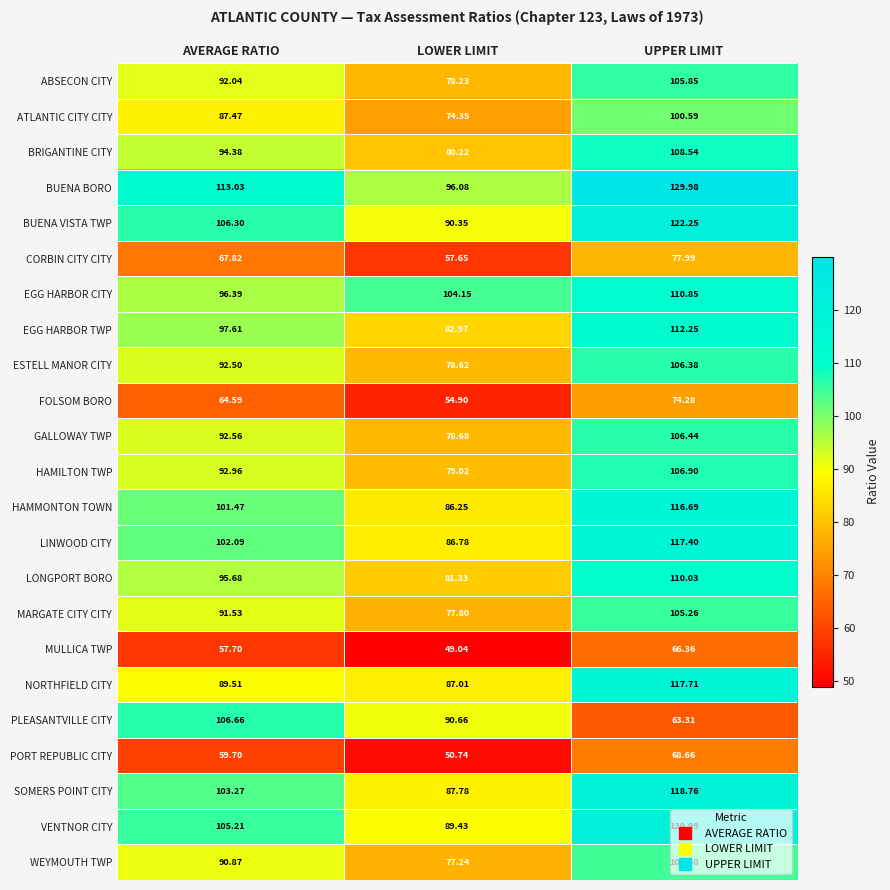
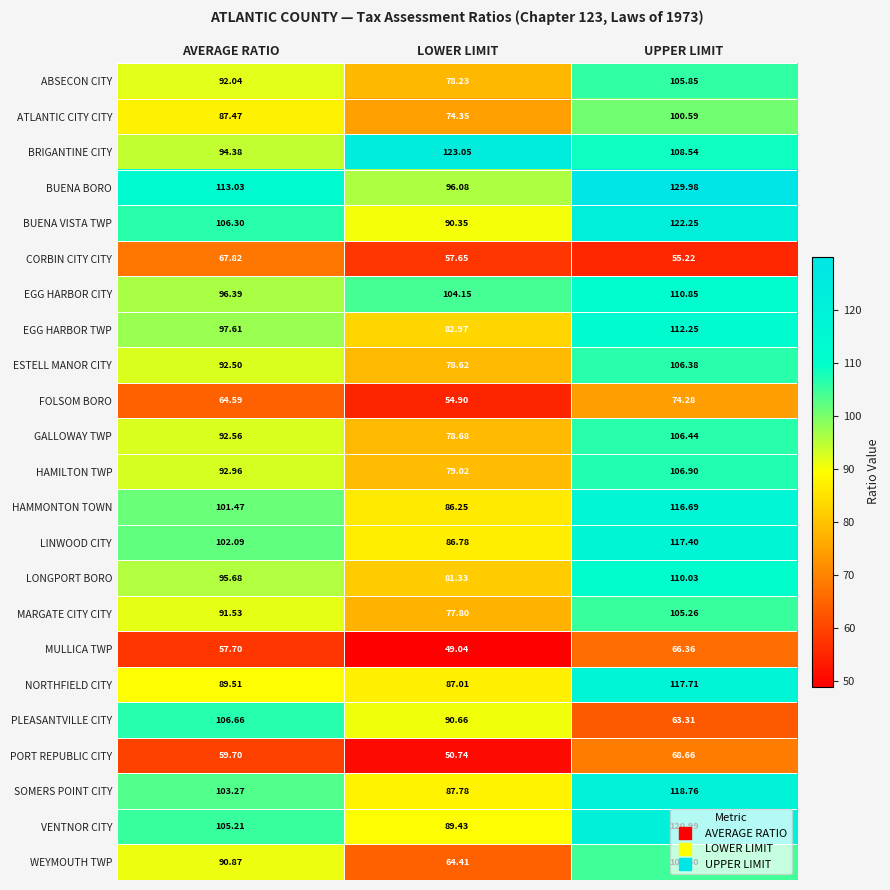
BRIGANTINE CITY, LOWER LIMIT: 80.22 -> 123.05
CORBIN CITY CITY, UPPER LIMIT: 77.99 -> 55.22
WEYMOUTH TWP, LOWER LIMIT: 77.24 -> 64.41
